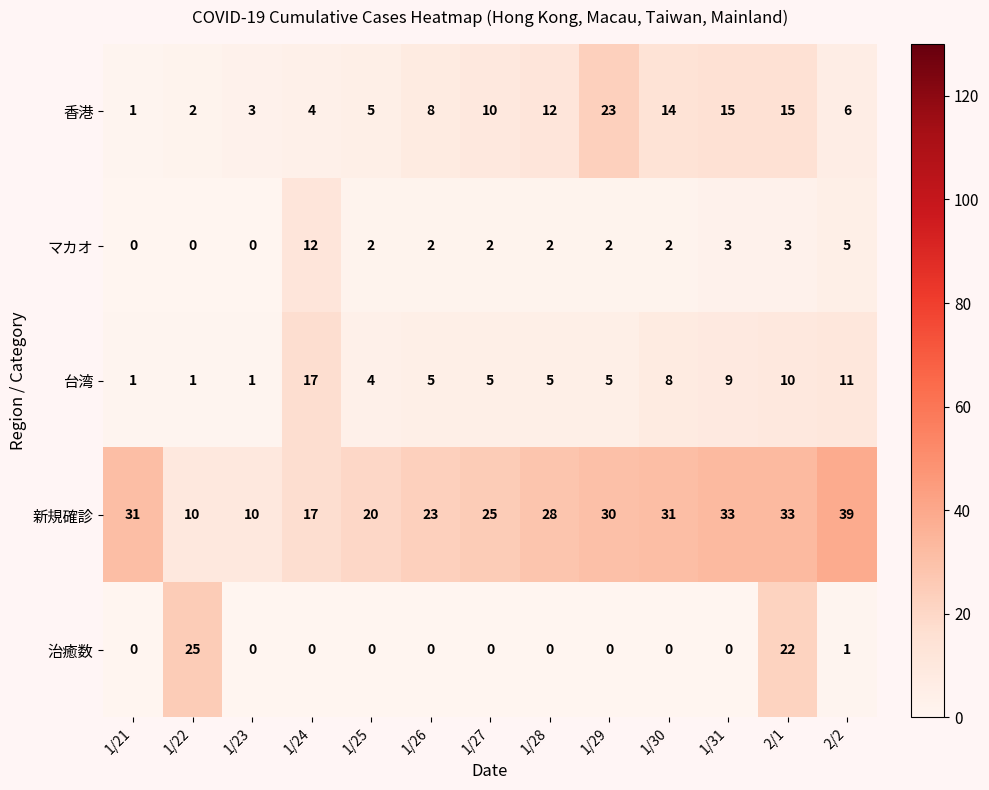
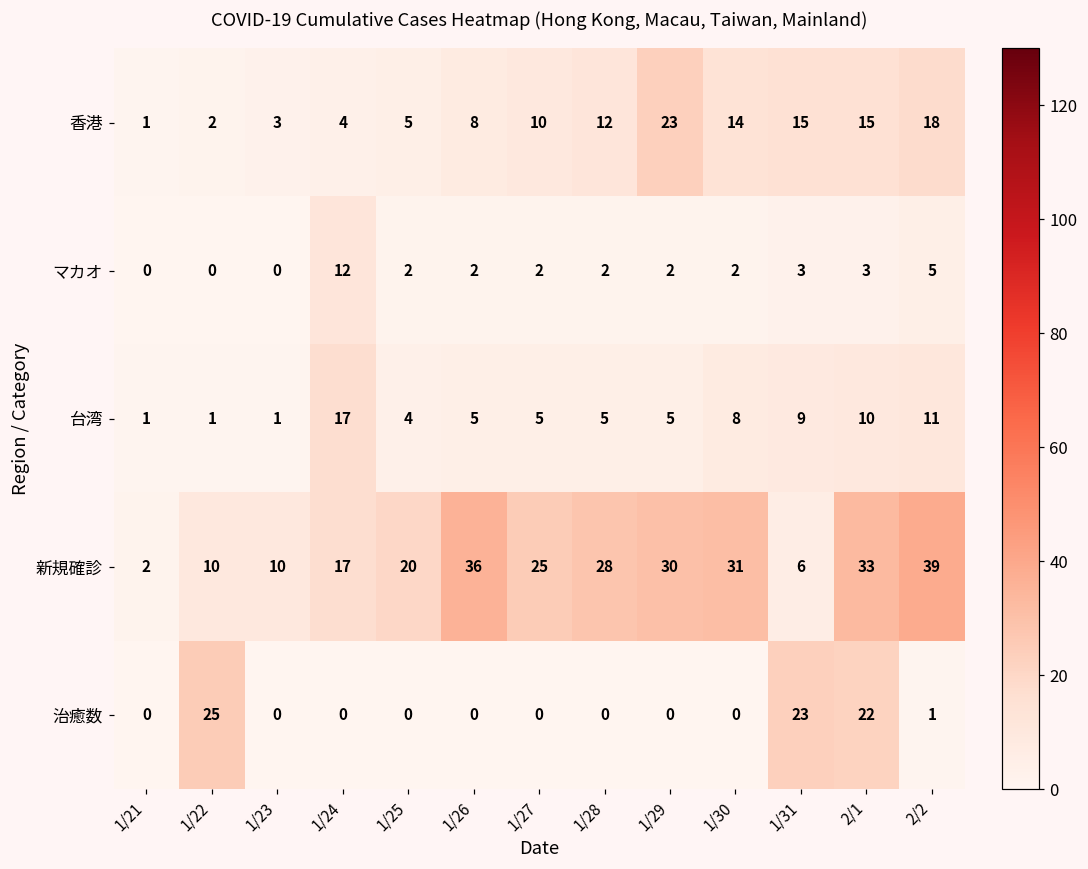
香港, 2/2: 6 -> 18
新規確診, 1/21: 31 -> 2
新規確診, 1/26: 23 -> 36
新規確診, 1/31: 33 -> 6
治癒数, 1/31: 0 -> 23
